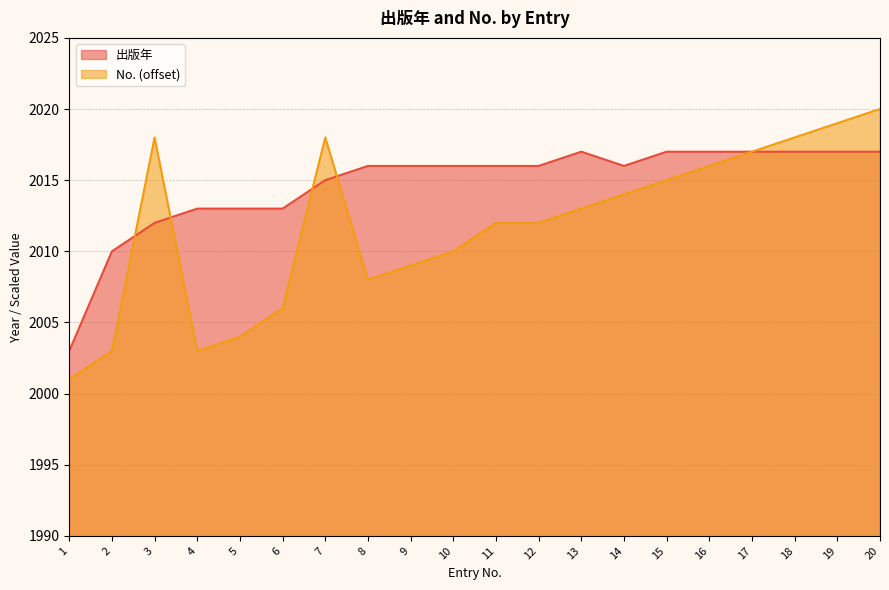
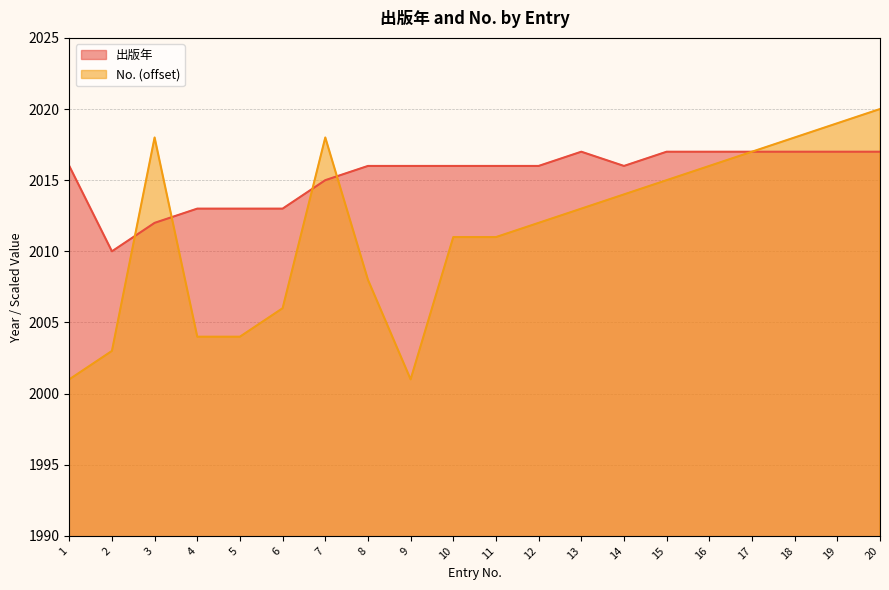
出版年, 1: 2003 -> 2016
No. (offset), 4: 2003.0 -> 2004.0
No. (offset), 9: 2009.0 -> 2001.0
No. (offset), 10: 2010.0 -> 2011.0
No. (offset), 11: 2012.0 -> 2011.0
